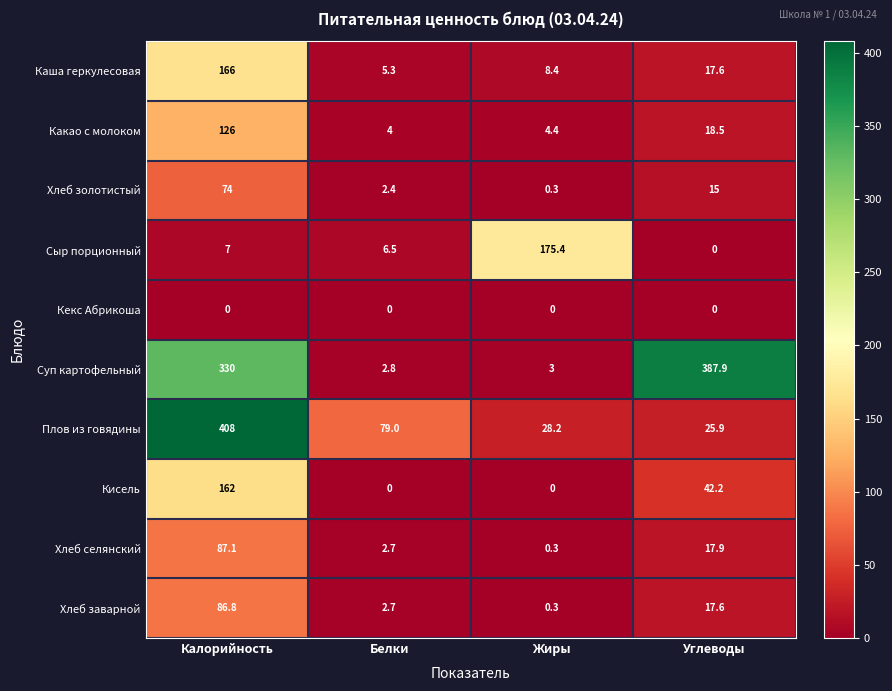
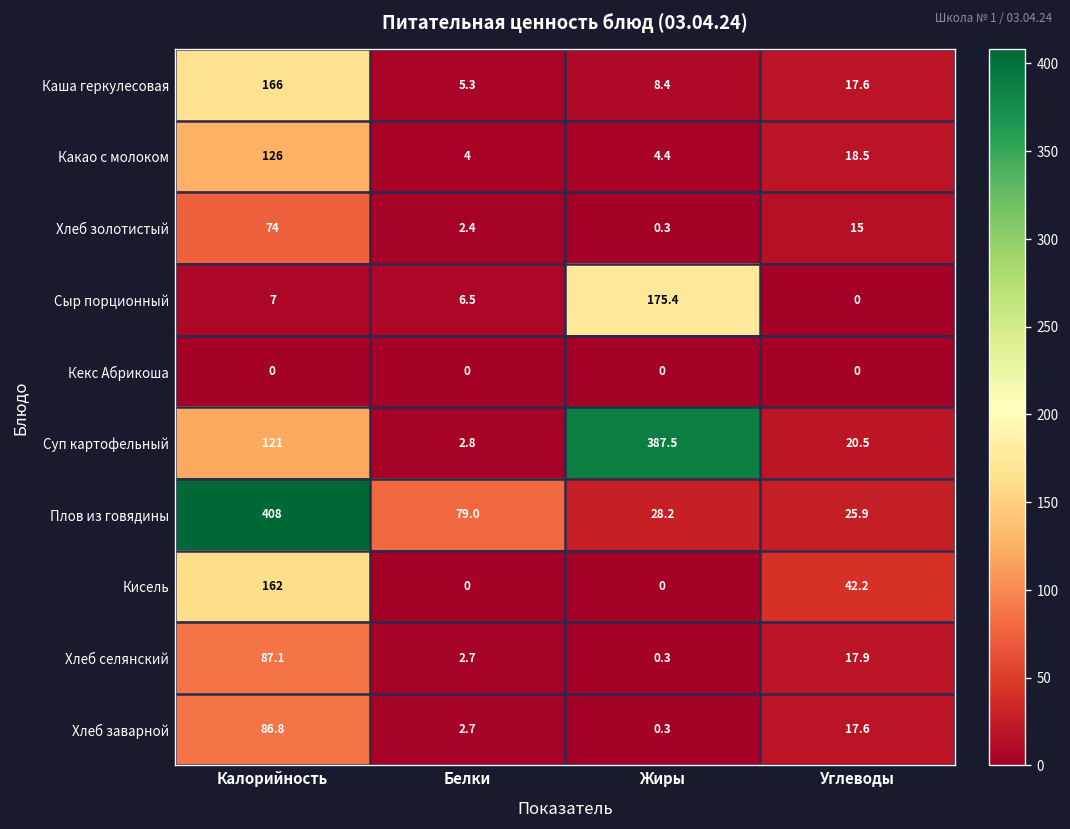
Суп картофельный, Калорийность: 330 -> 121
Суп картофельный, Жиры: 3 -> 387.5
Суп картофельный, Углеводы: 387.9 -> 20.5
